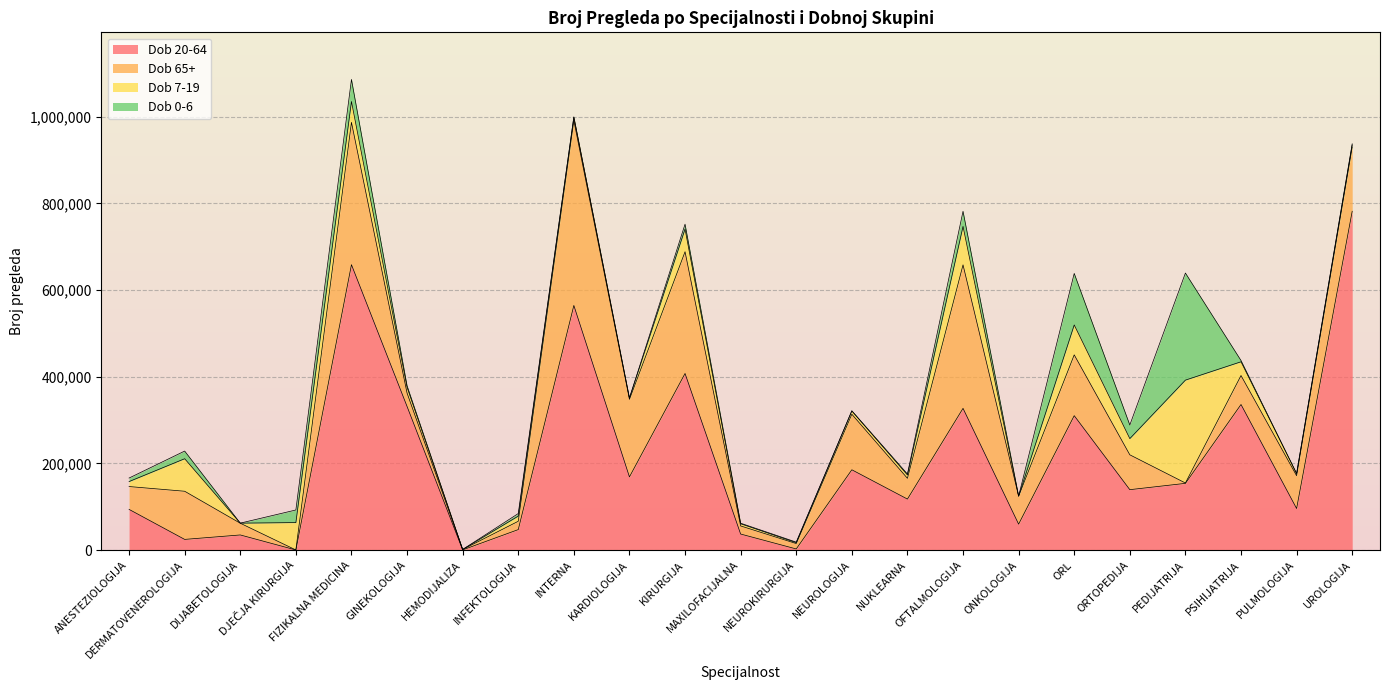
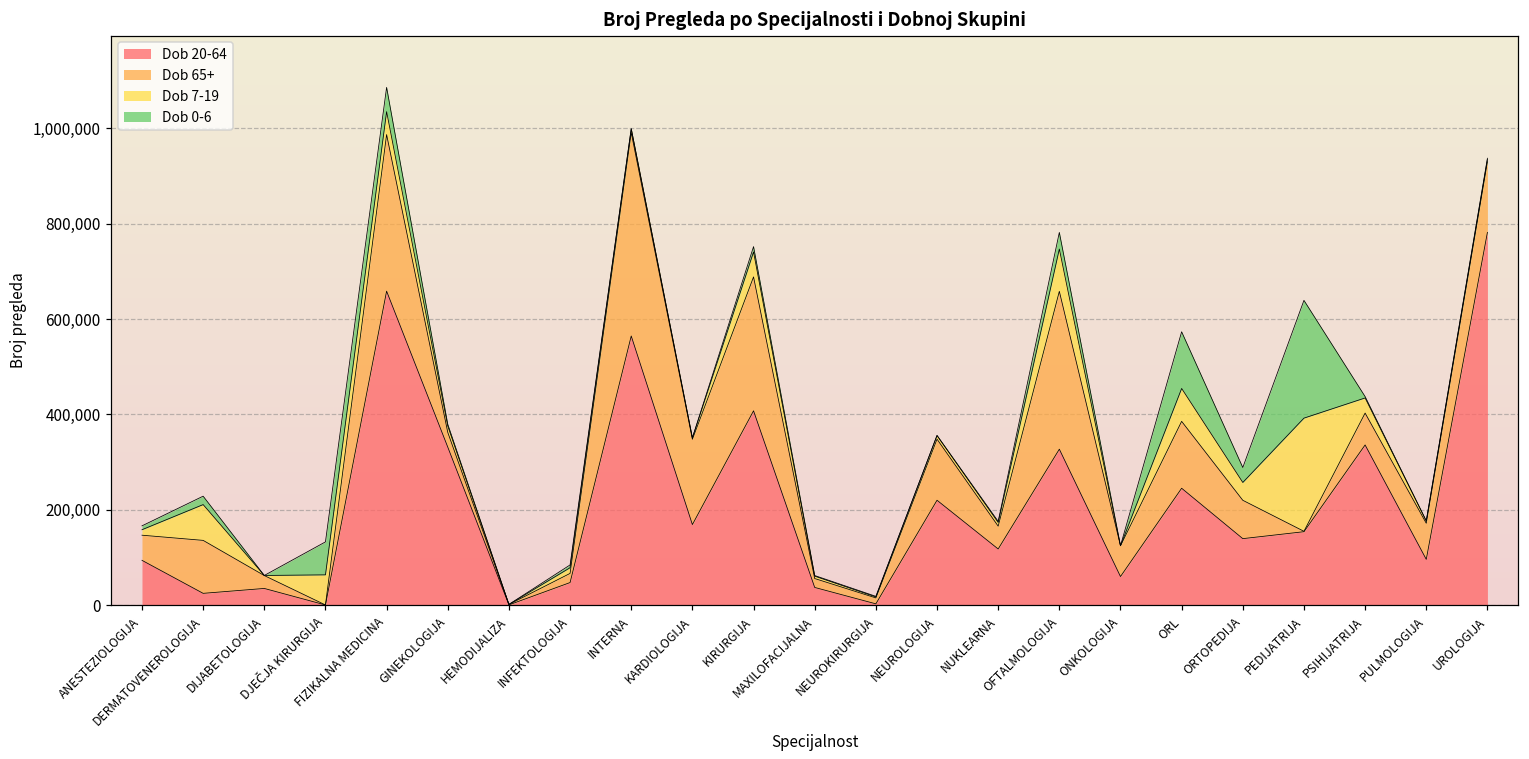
Dob 0-6, DJEČJA KIRURGIJA: 30,000 -> 70,000
Dob 20-64, NEUROLOGIJA: 190,000 -> 220,000
Dob 20-64, ORL: 310,000 -> 250,000
